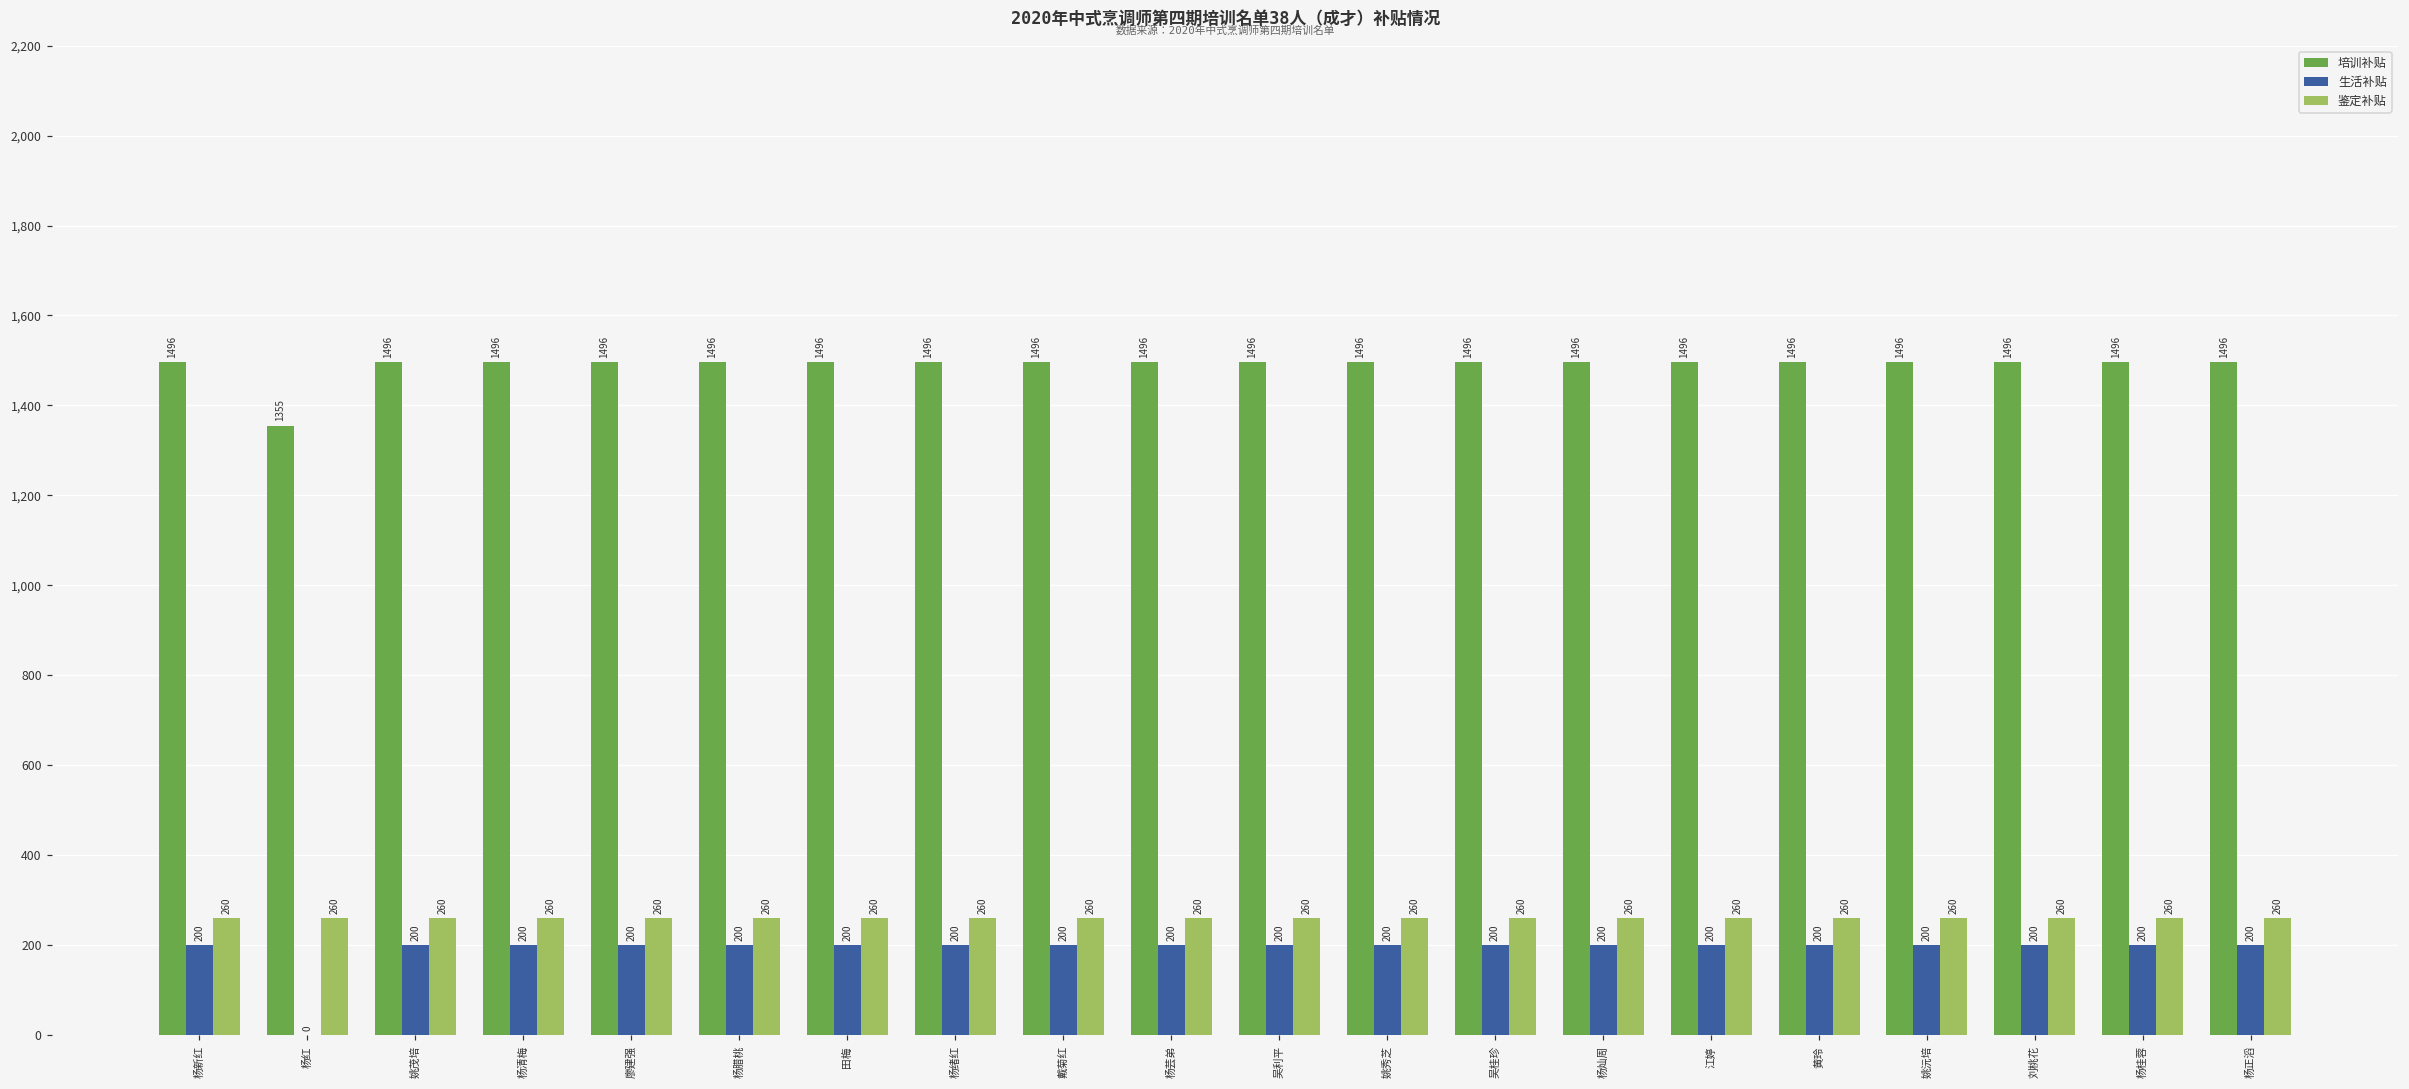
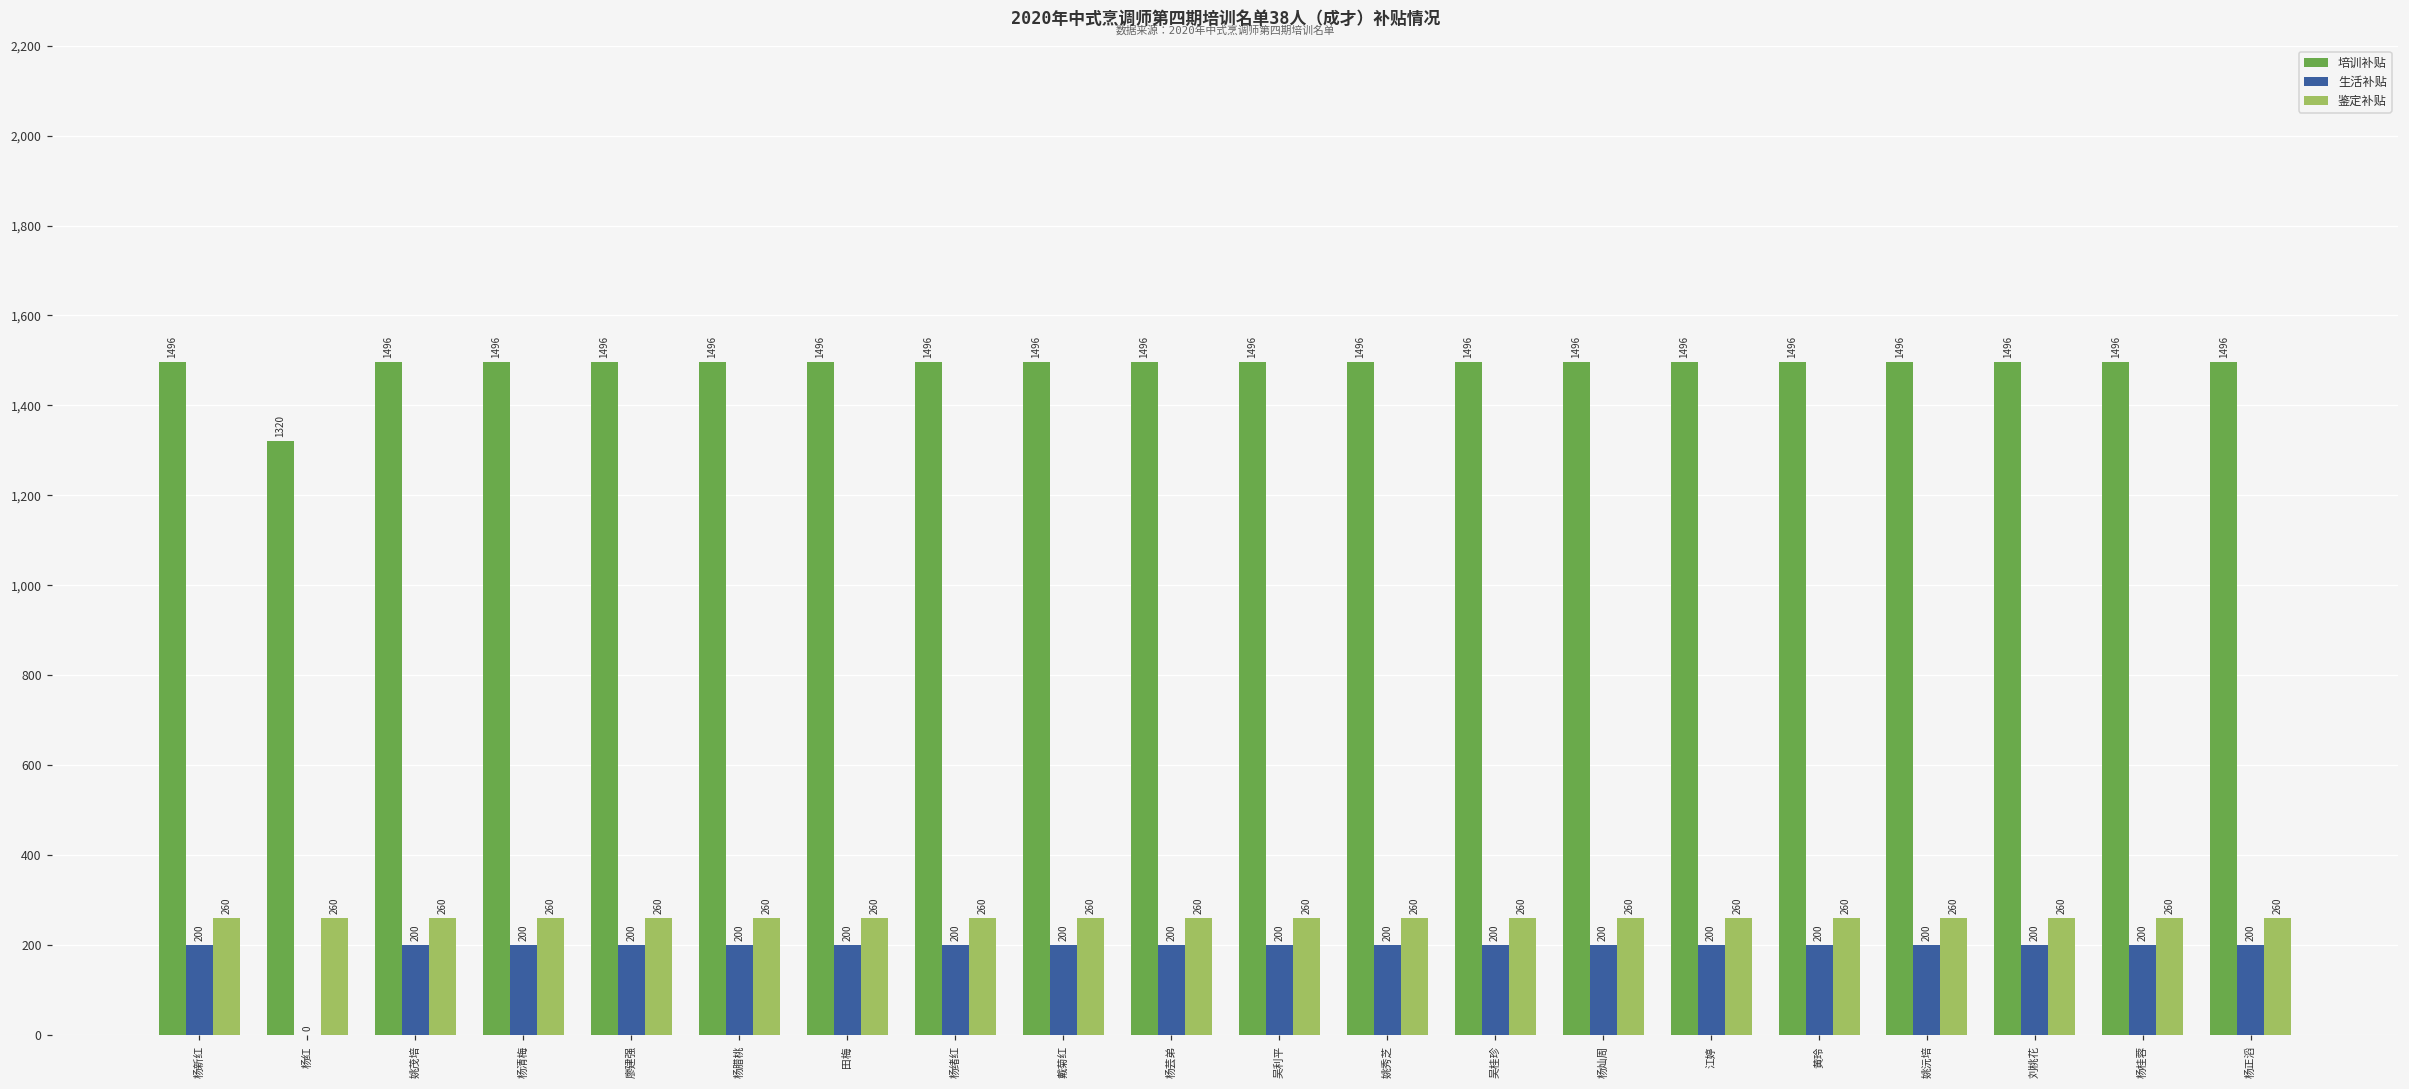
培训补贴, 杨红: 1355 -> 1320
